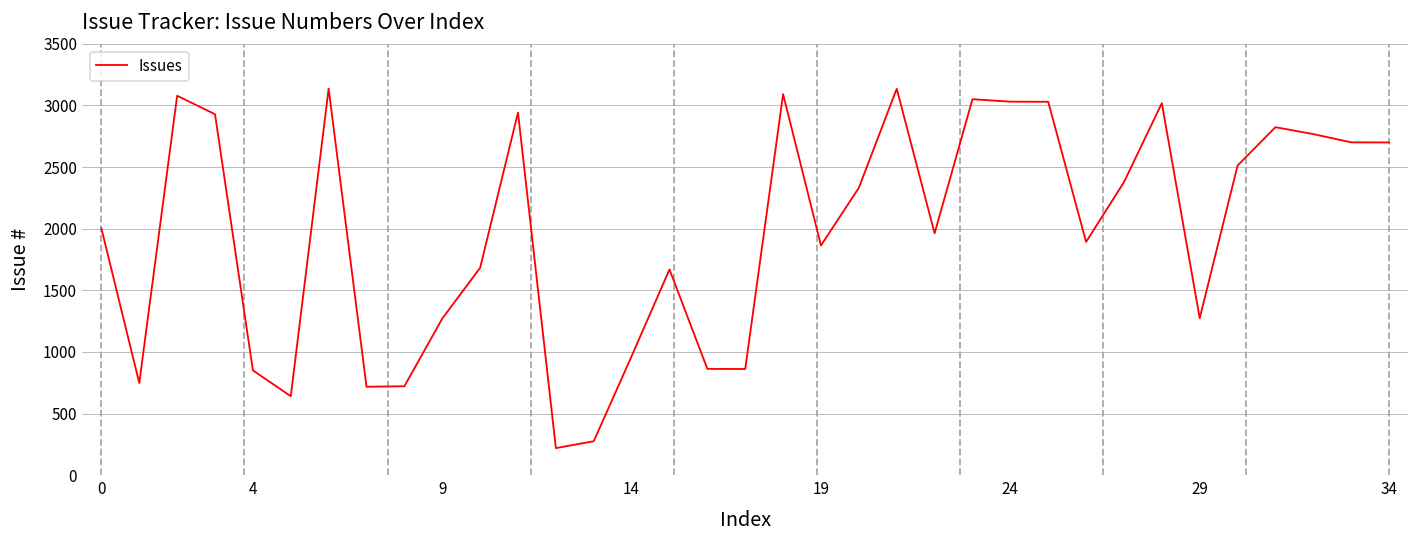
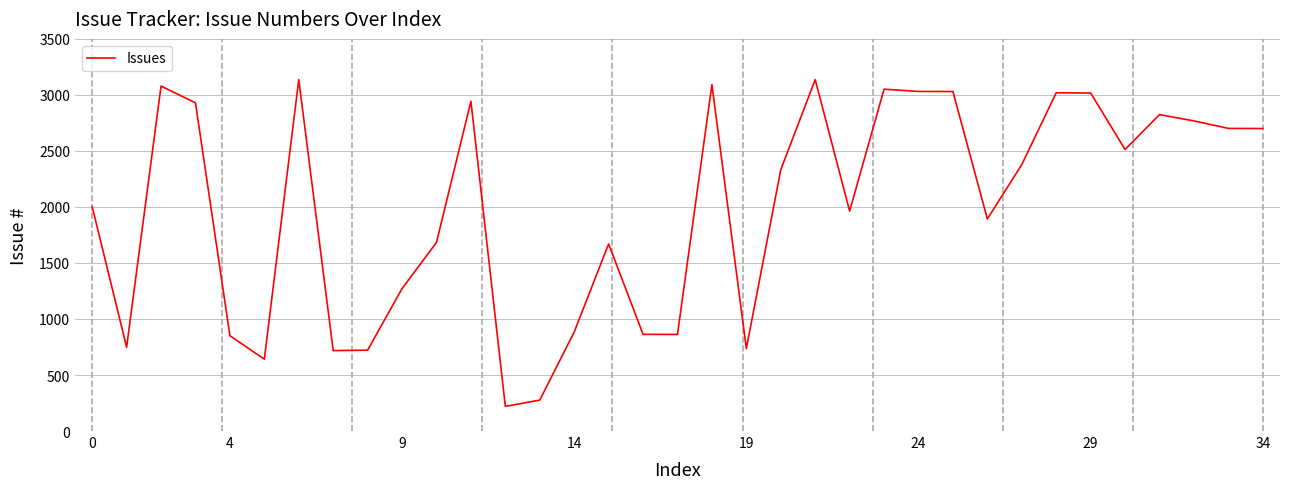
14: 970 -> 880
19: 1860 -> 740
29: 1270 -> 3020
